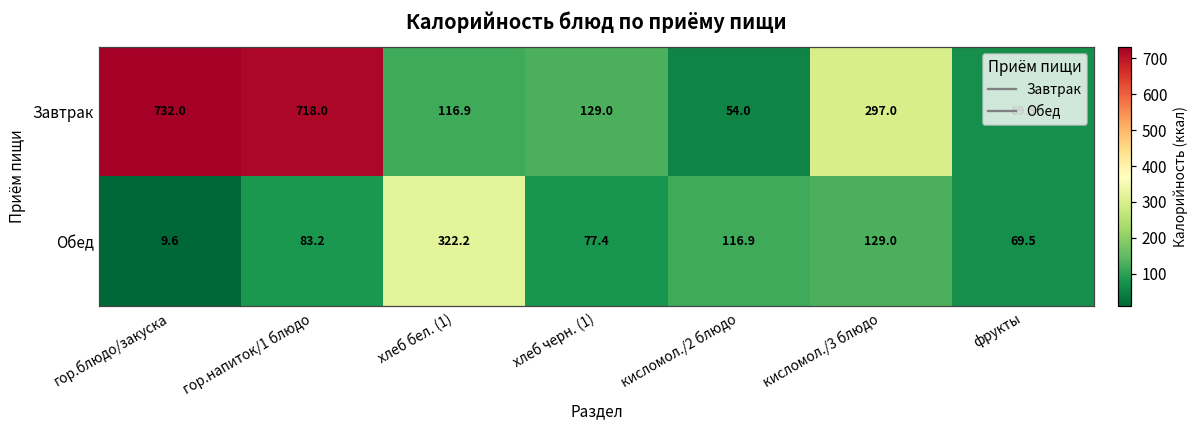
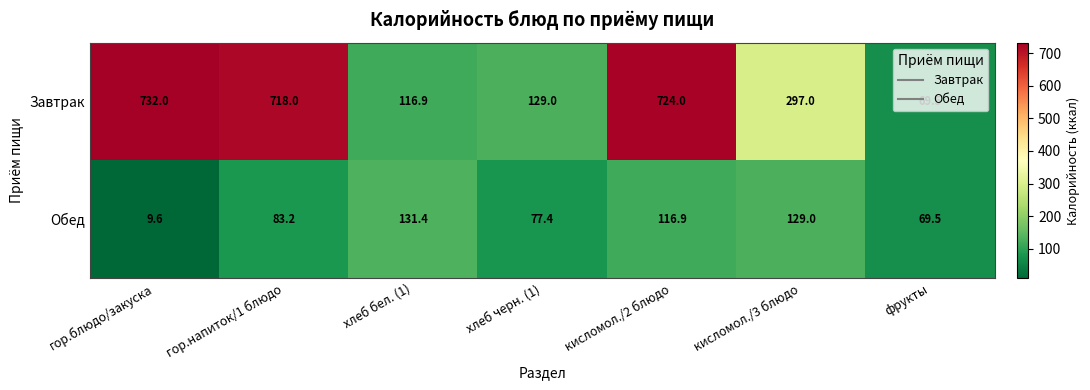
Завтрак, кисломол./2 блюдо: 54.0 -> 724.0
Обед, хлеб бел. (1): 322.2 -> 131.4
